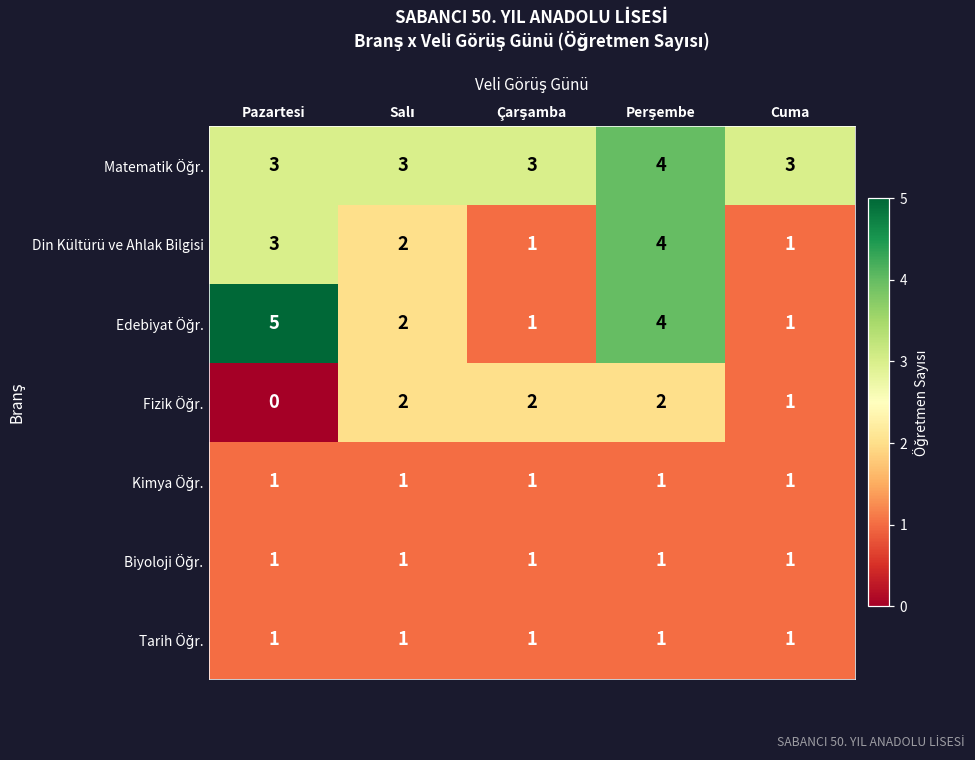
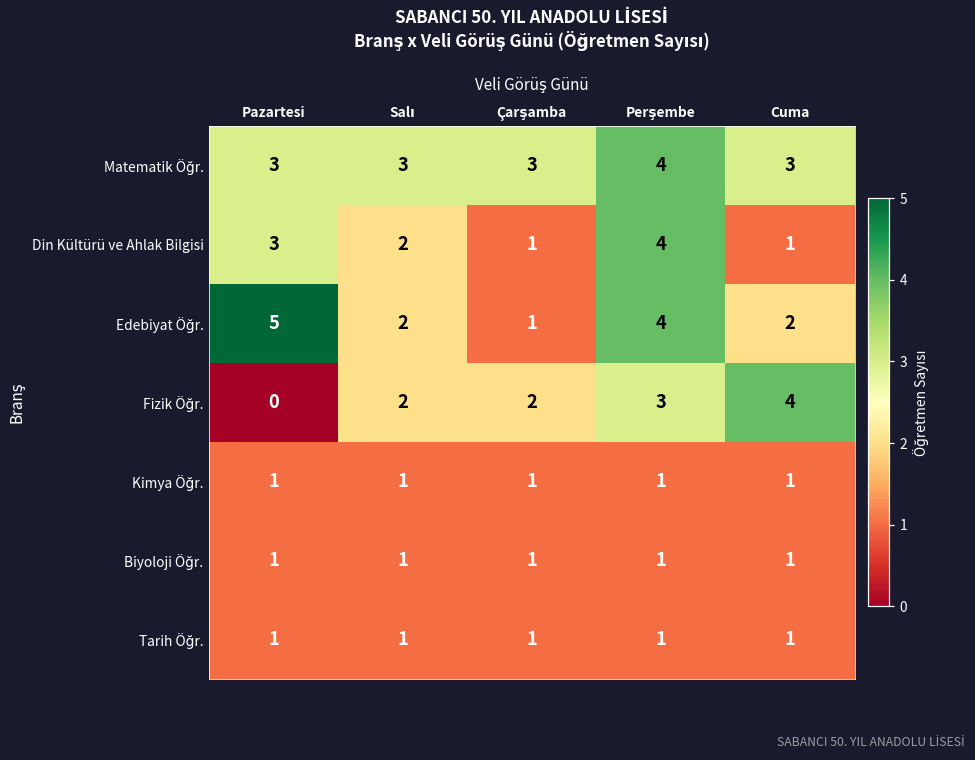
Edebiyat Öğr., Cuma: 1 -> 2
Fizik Öğr., Perşembe: 2 -> 3
Fizik Öğr., Cuma: 1 -> 4
